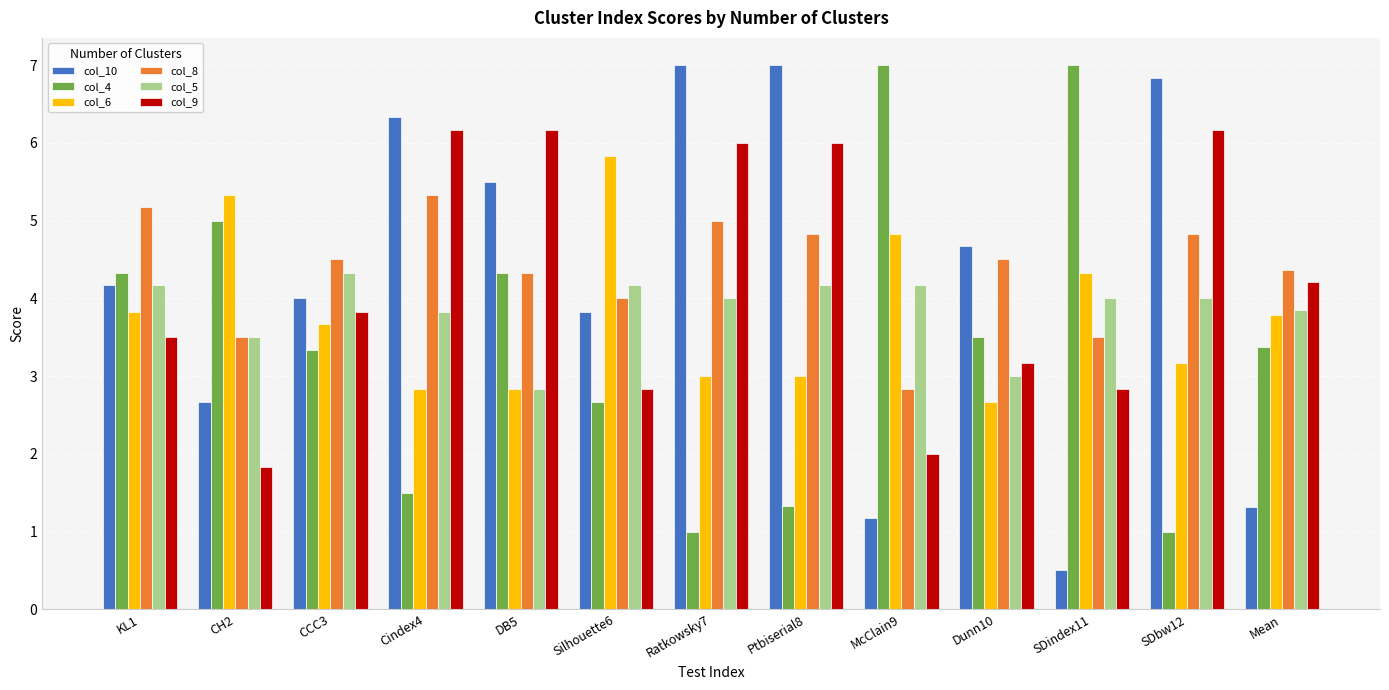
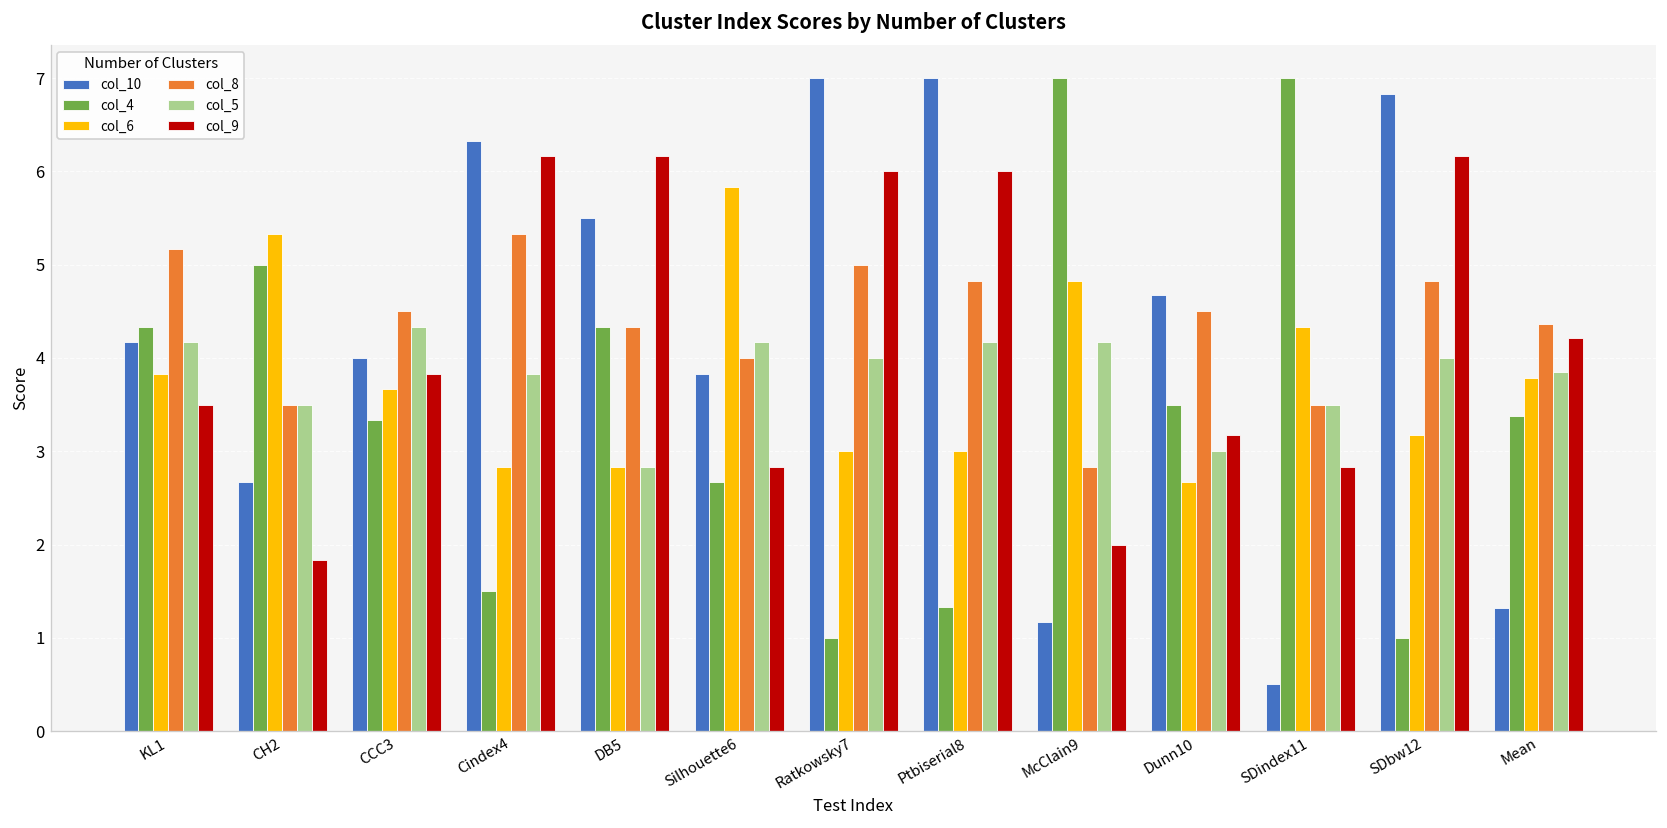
col_5, SDindex11: 4.0 -> 3.5
